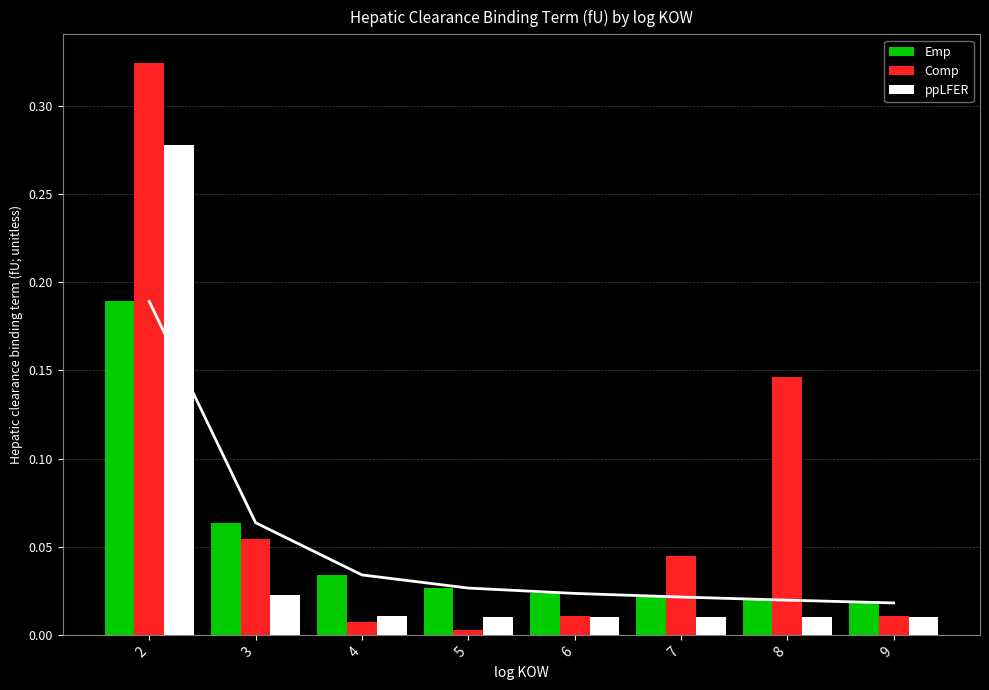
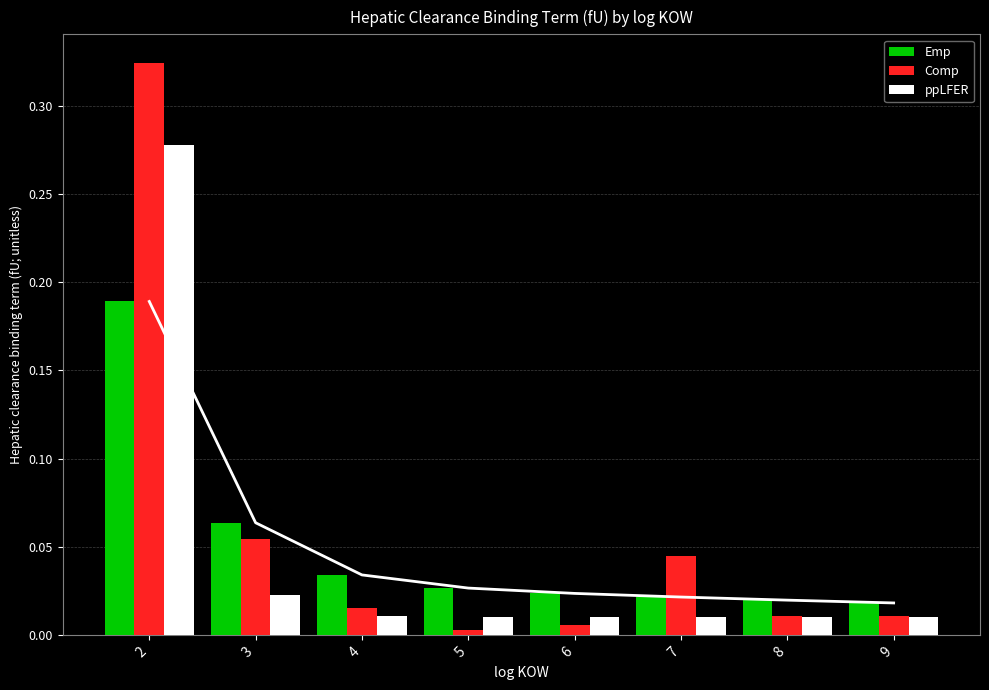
Comp, 4: 0.007 -> 0.015
Comp, 6: 0.011 -> 0.006
Comp, 8: 0.146 -> 0.011
